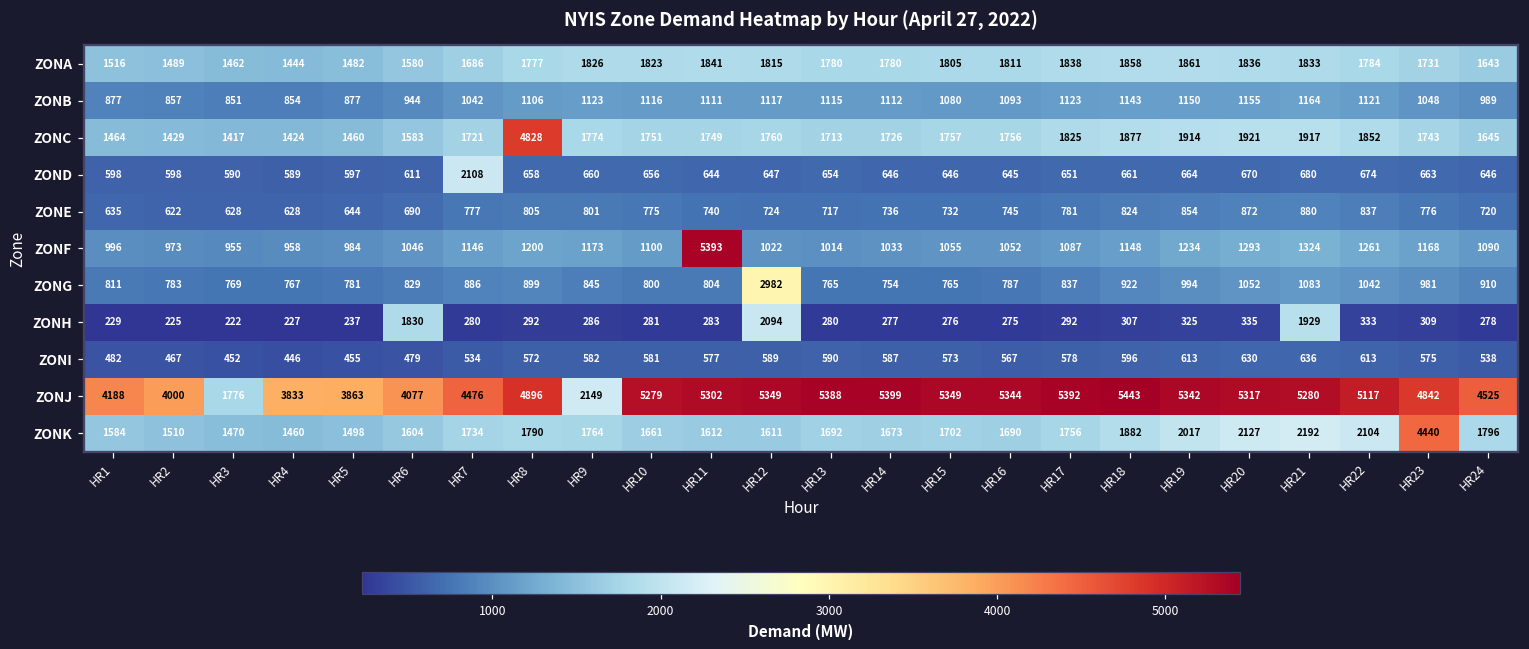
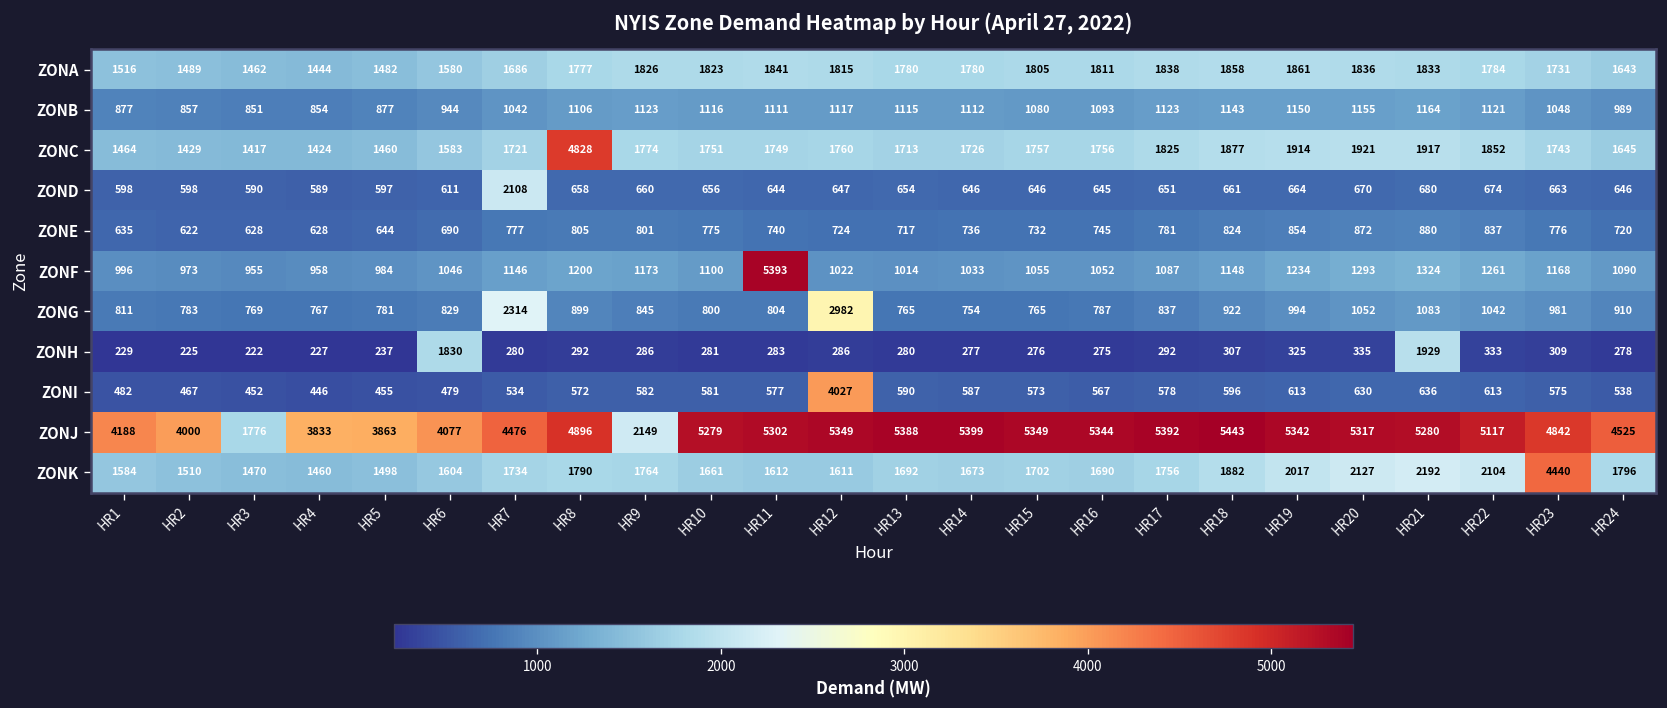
ZONG, HR7: 886 -> 2314
ZONH, HR12: 2094 -> 286
ZONI, HR12: 589 -> 4027
